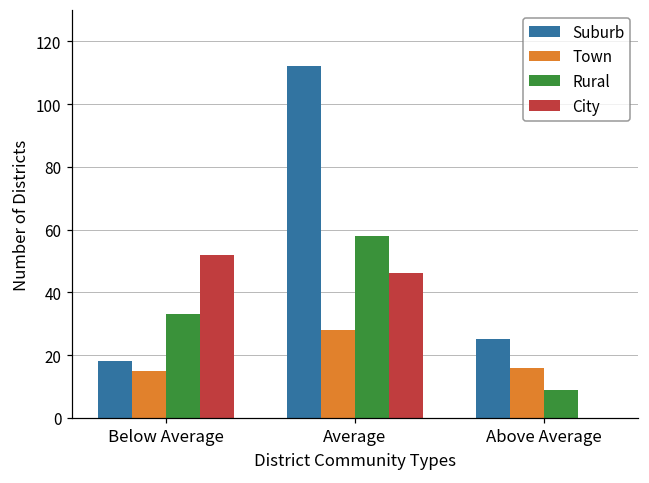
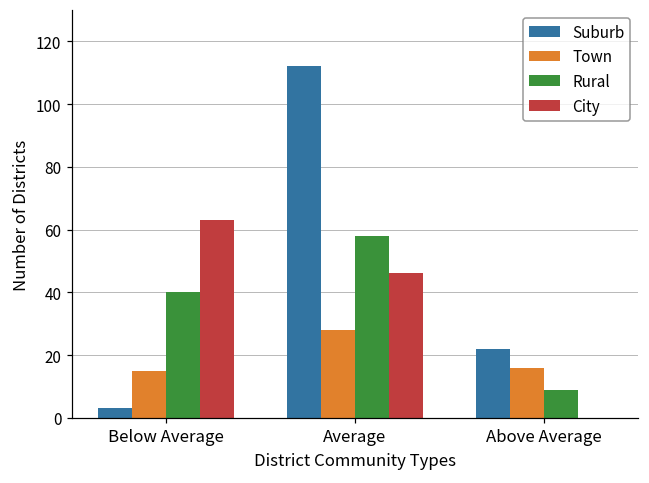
Suburb, Below Average: 18 -> 3
Rural, Below Average: 33 -> 40
City, Below Average: 52 -> 63
Suburb, Above Average: 25 -> 22
